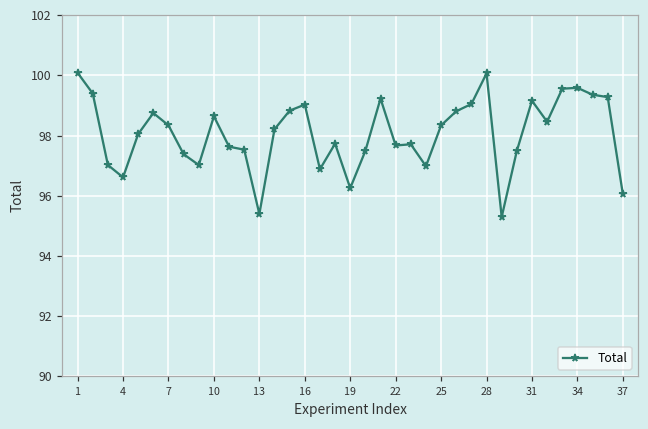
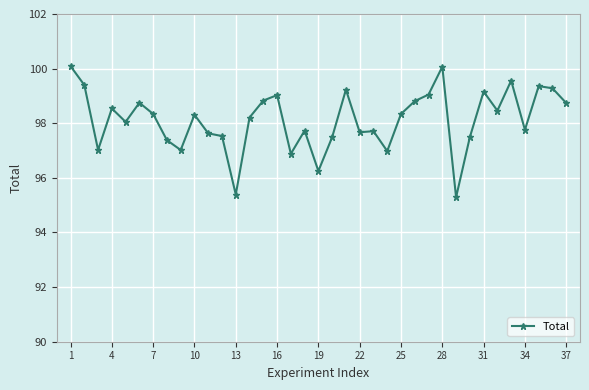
4: 96.6 -> 98.5
10: 98.6 -> 98.3
34: 99.6 -> 97.8
37: 96.1 -> 98.7
